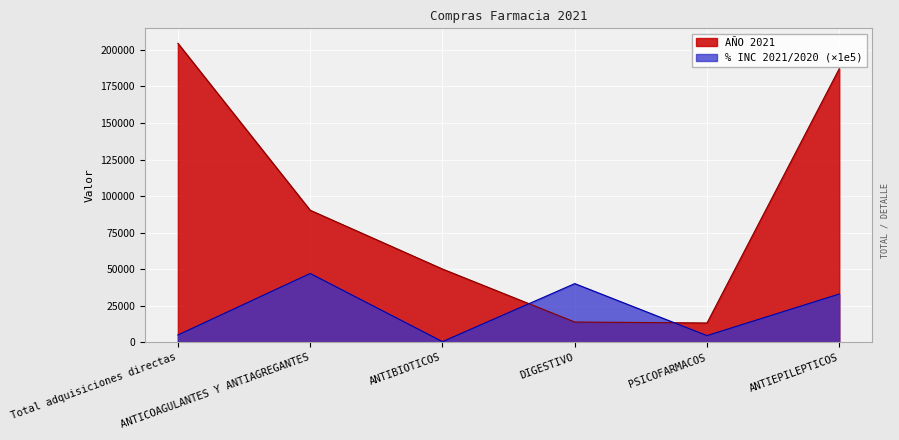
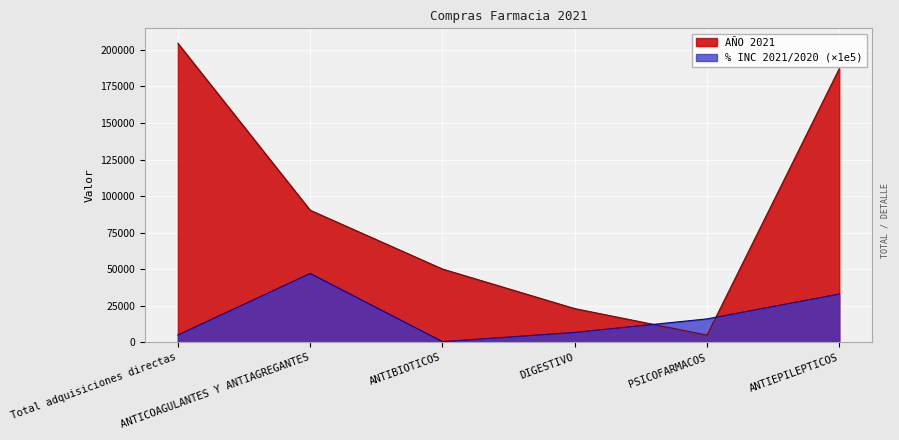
AÑO 2021, DIGESTIVO: 14000 -> 23000
% INC 2021/2020 (×1e5), DIGESTIVO: 40000 -> 7000
AÑO 2021, PSICOFARMACOS: 13000 -> 5000
% INC 2021/2020 (×1e5), PSICOFARMACOS: 5000 -> 16000
